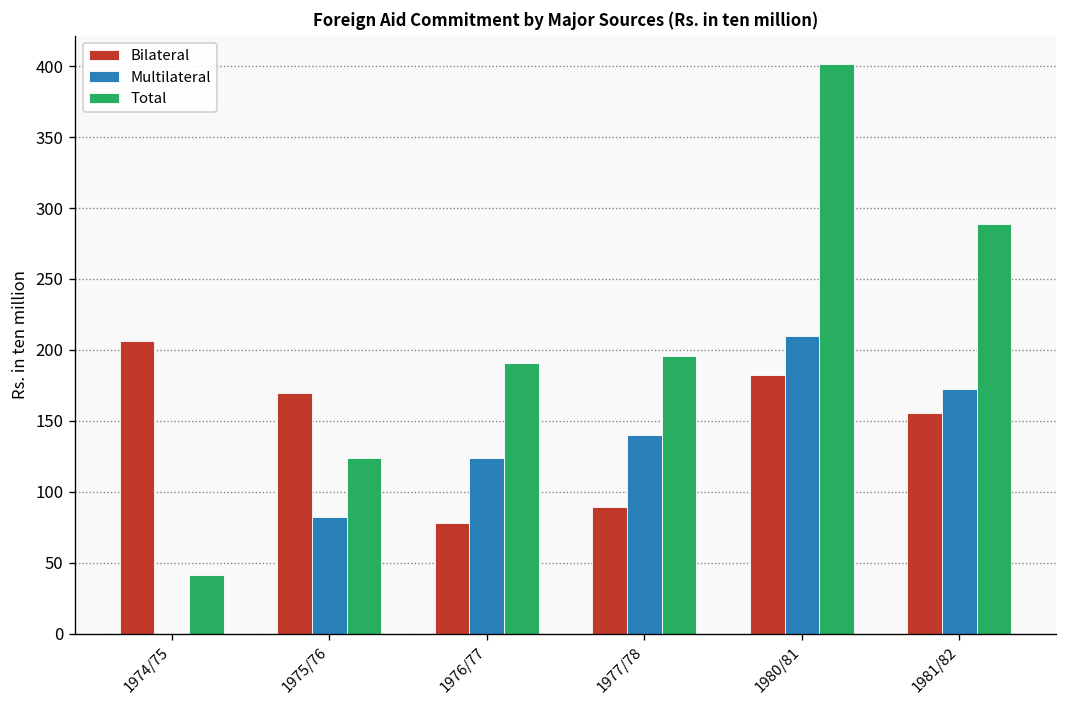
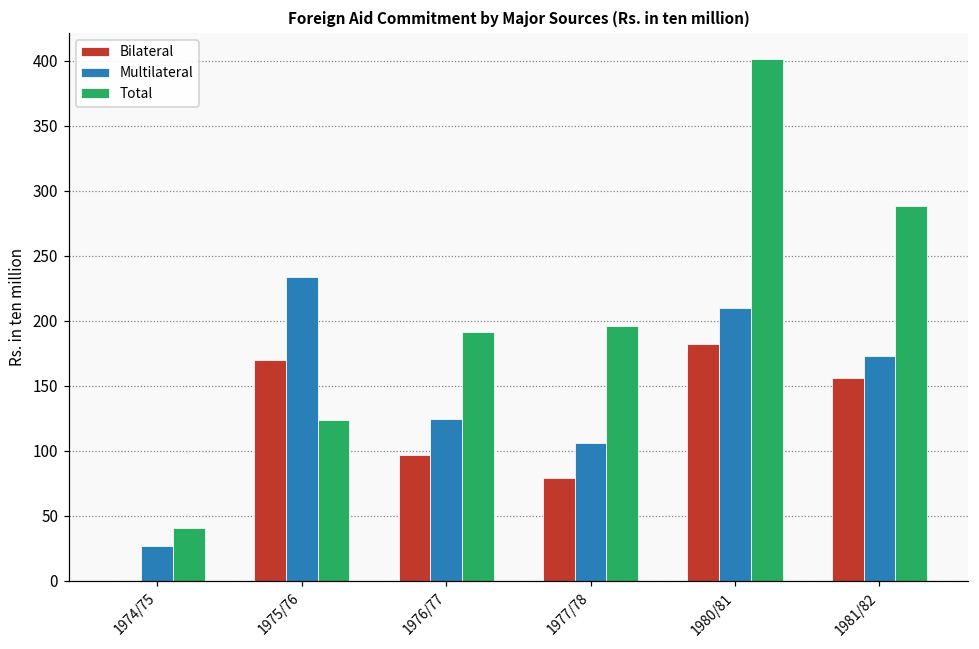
Bilateral, 1974/75: 206 -> 0
Multilateral, 1974/75: 0 -> 27
Multilateral, 1975/76: 82 -> 234
Bilateral, 1976/77: 78 -> 96
Bilateral, 1977/78: 89 -> 79
Multilateral, 1977/78: 140 -> 106
